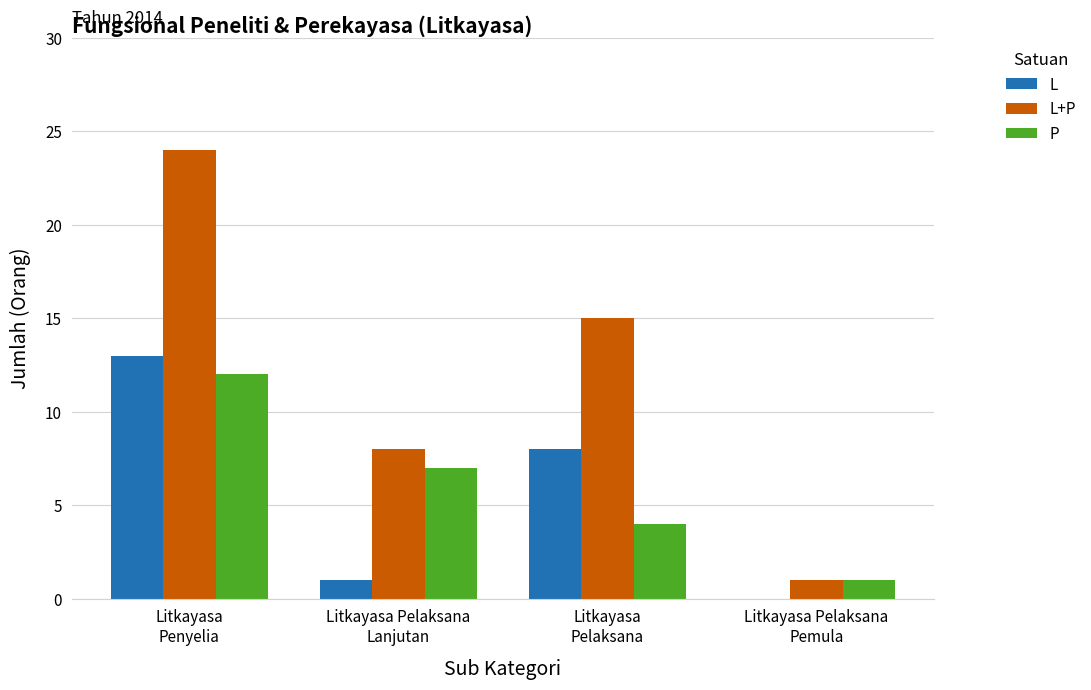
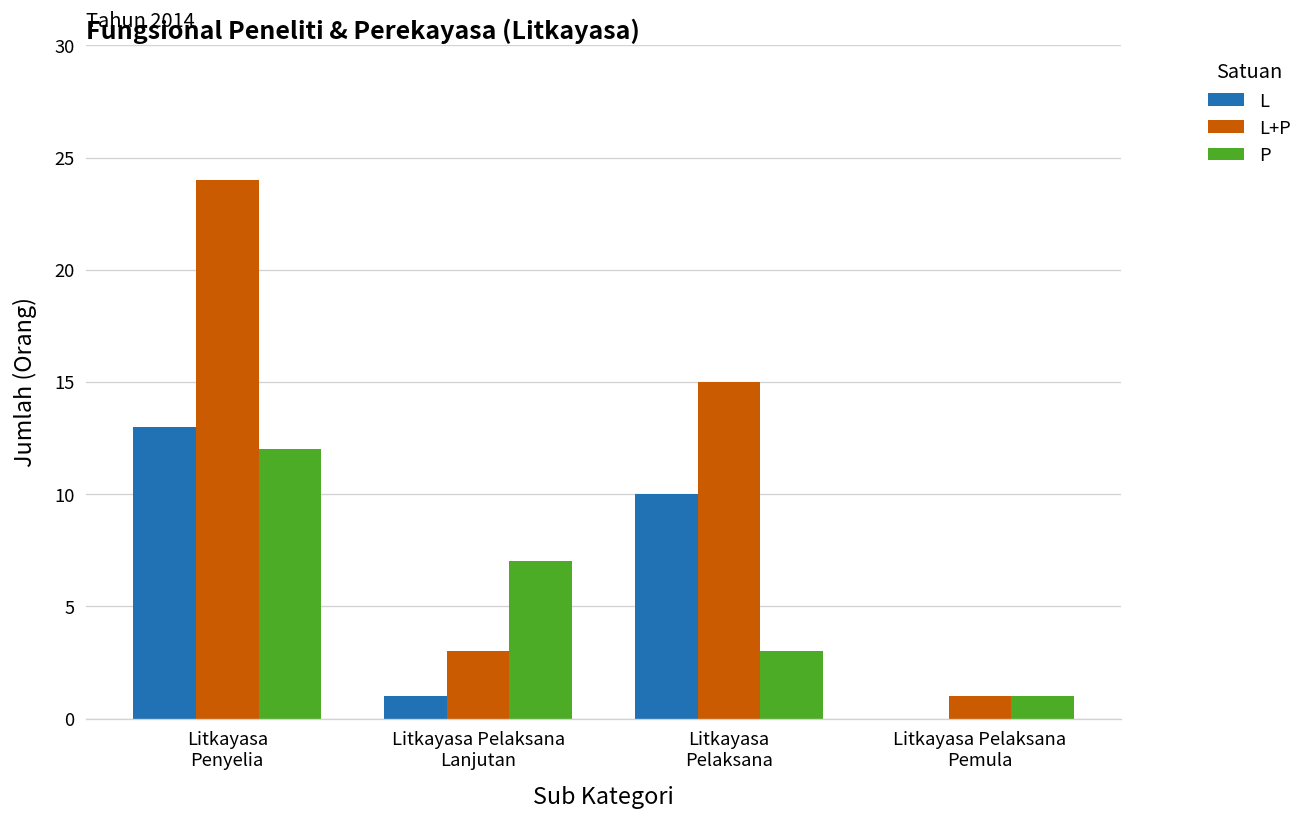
L+P, Litkayasa Pelaksana Lanjutan: 8 -> 3
L, Litkayasa Pelaksana: 8 -> 10
P, Litkayasa Pelaksana: 4 -> 3
